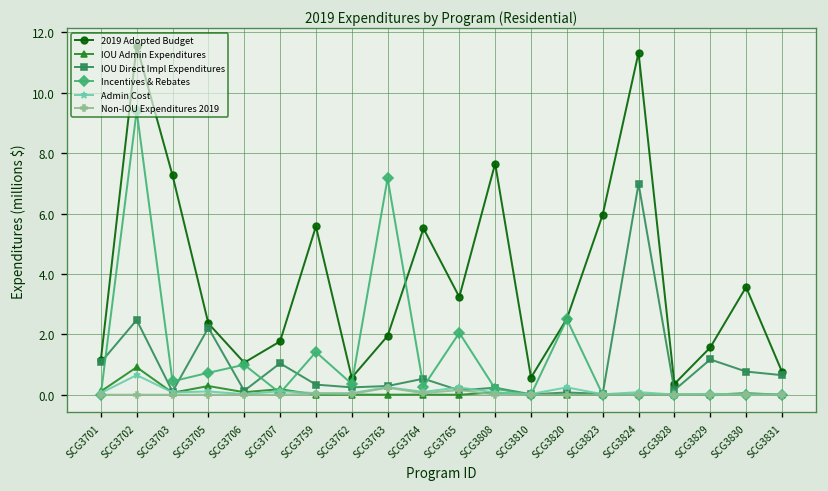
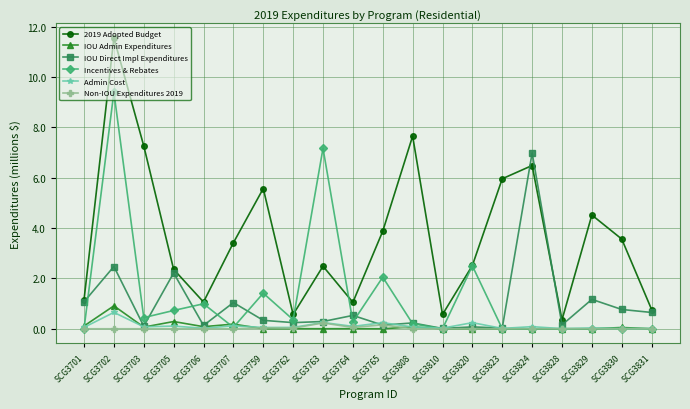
2019 Adopted Budget, SCG3707: 1.8 -> 3.4
2019 Adopted Budget, SCG3763: 1.9 -> 2.5
2019 Adopted Budget, SCG3764: 5.5 -> 1.1
2019 Adopted Budget, SCG3765: 3.2 -> 3.9
2019 Adopted Budget, SCG3824: 11.3 -> 6.5
2019 Adopted Budget, SCG3829: 1.6 -> 4.5
